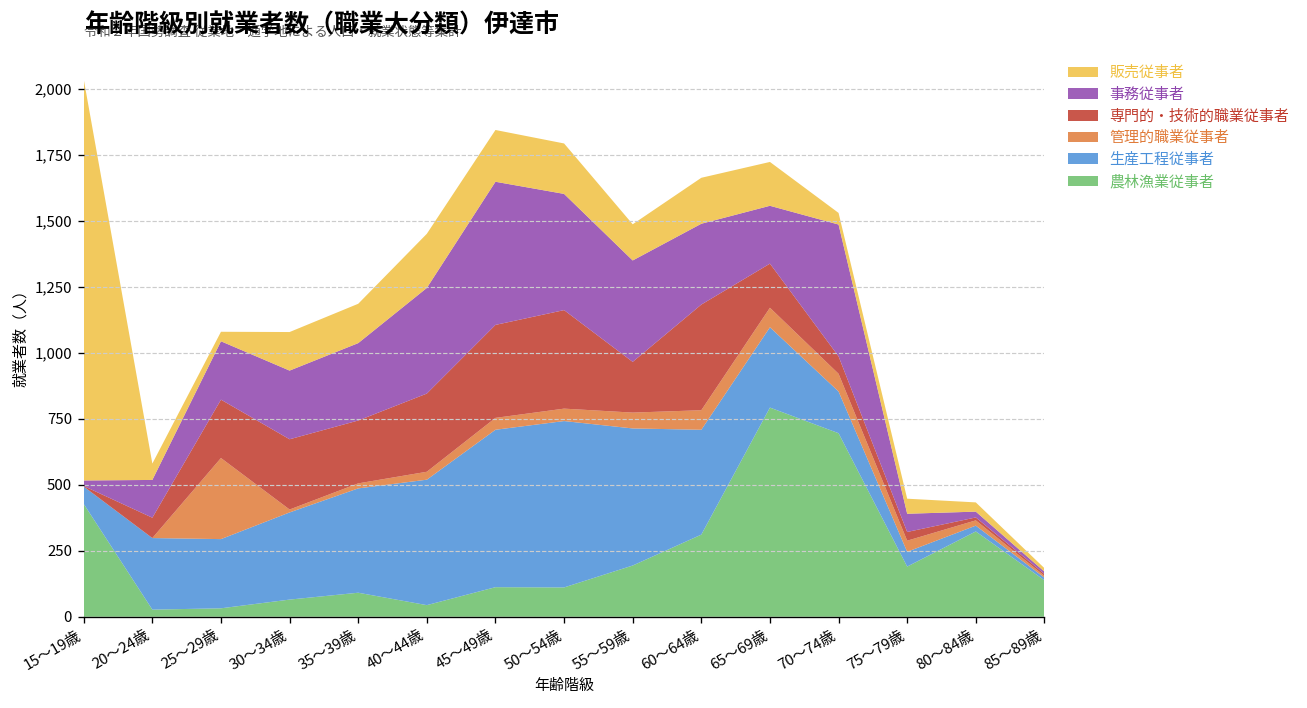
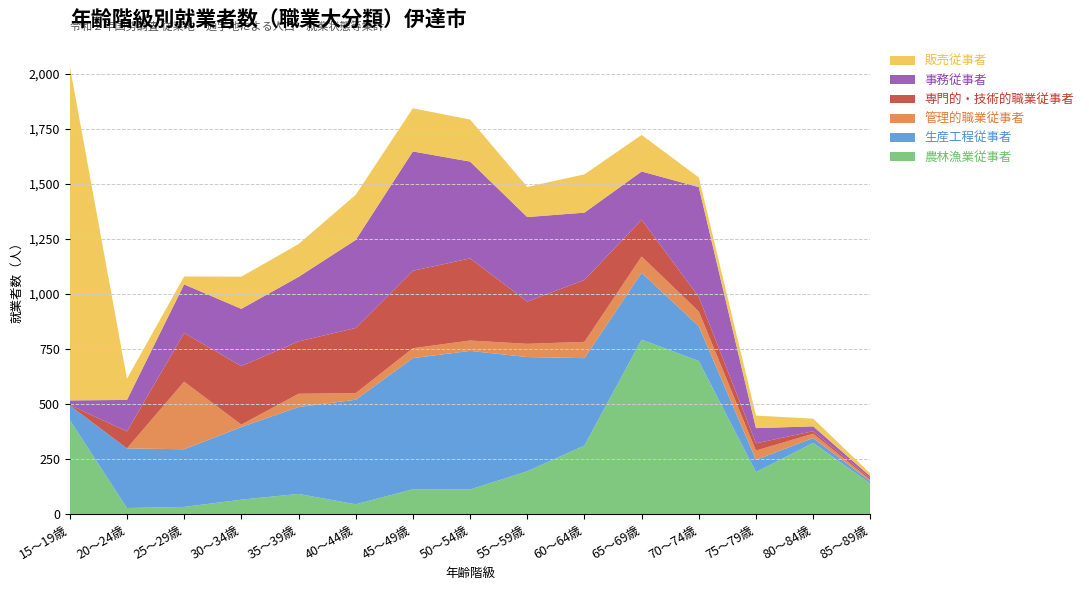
販売従事者, 20～24歳: 60 -> 100
管理的職業従事者, 35～39歳: 20 -> 60
専門的・技術的職業従事者, 60～64歳: 400 -> 280
